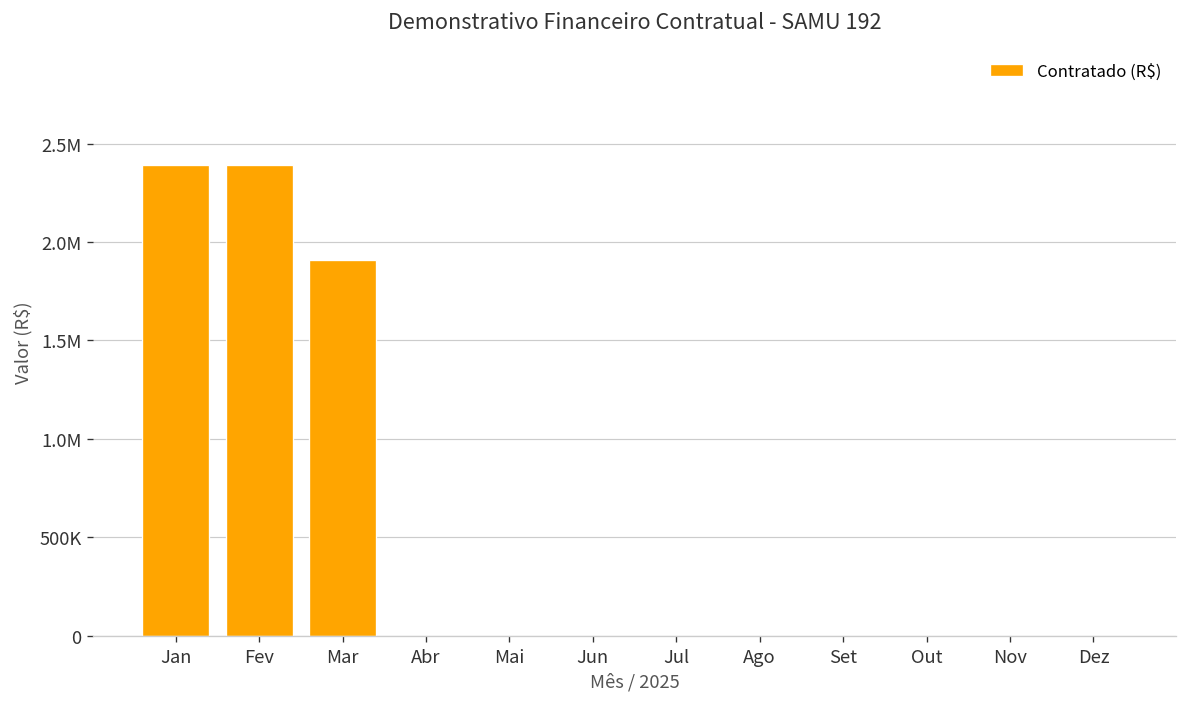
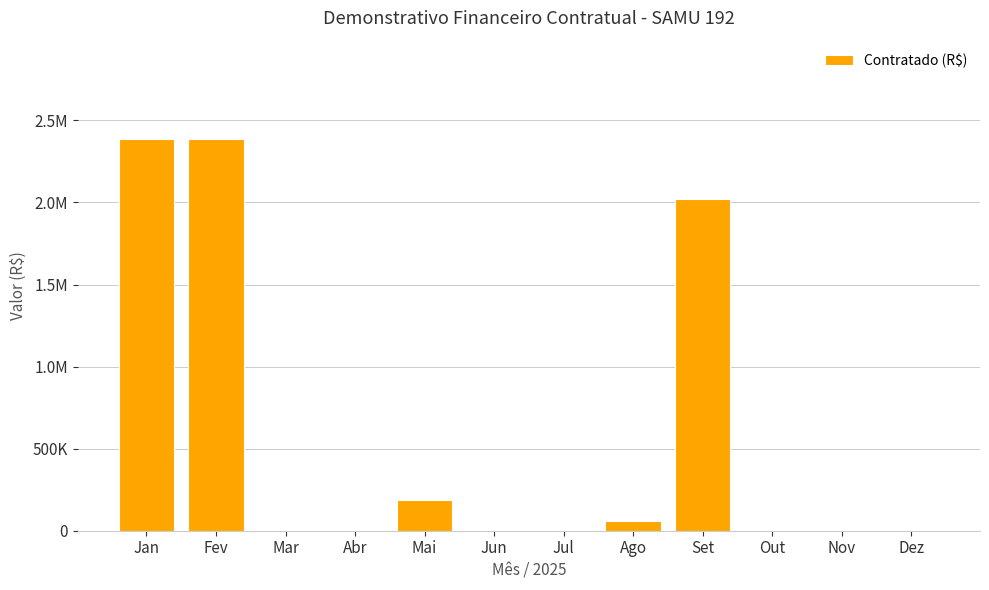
Mar: 1910000 -> 0
Mai: 0 -> 190000
Ago: 0 -> 60000
Set: 0 -> 2020000
